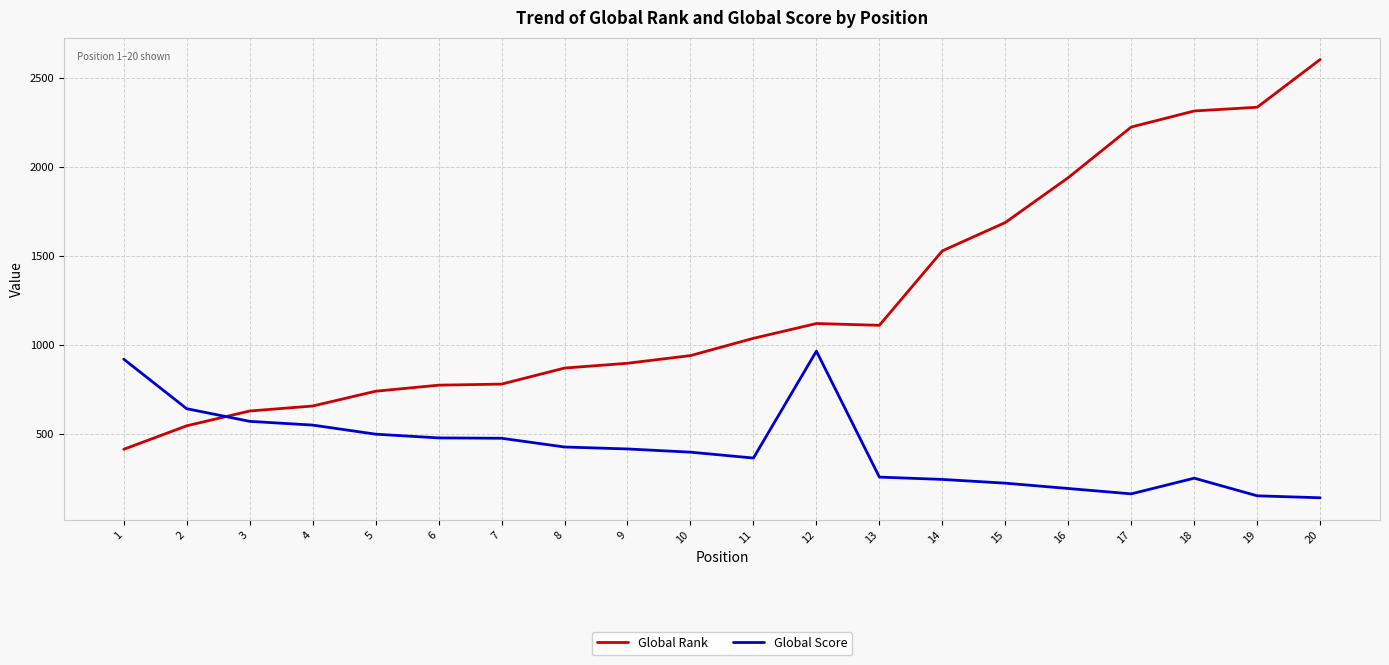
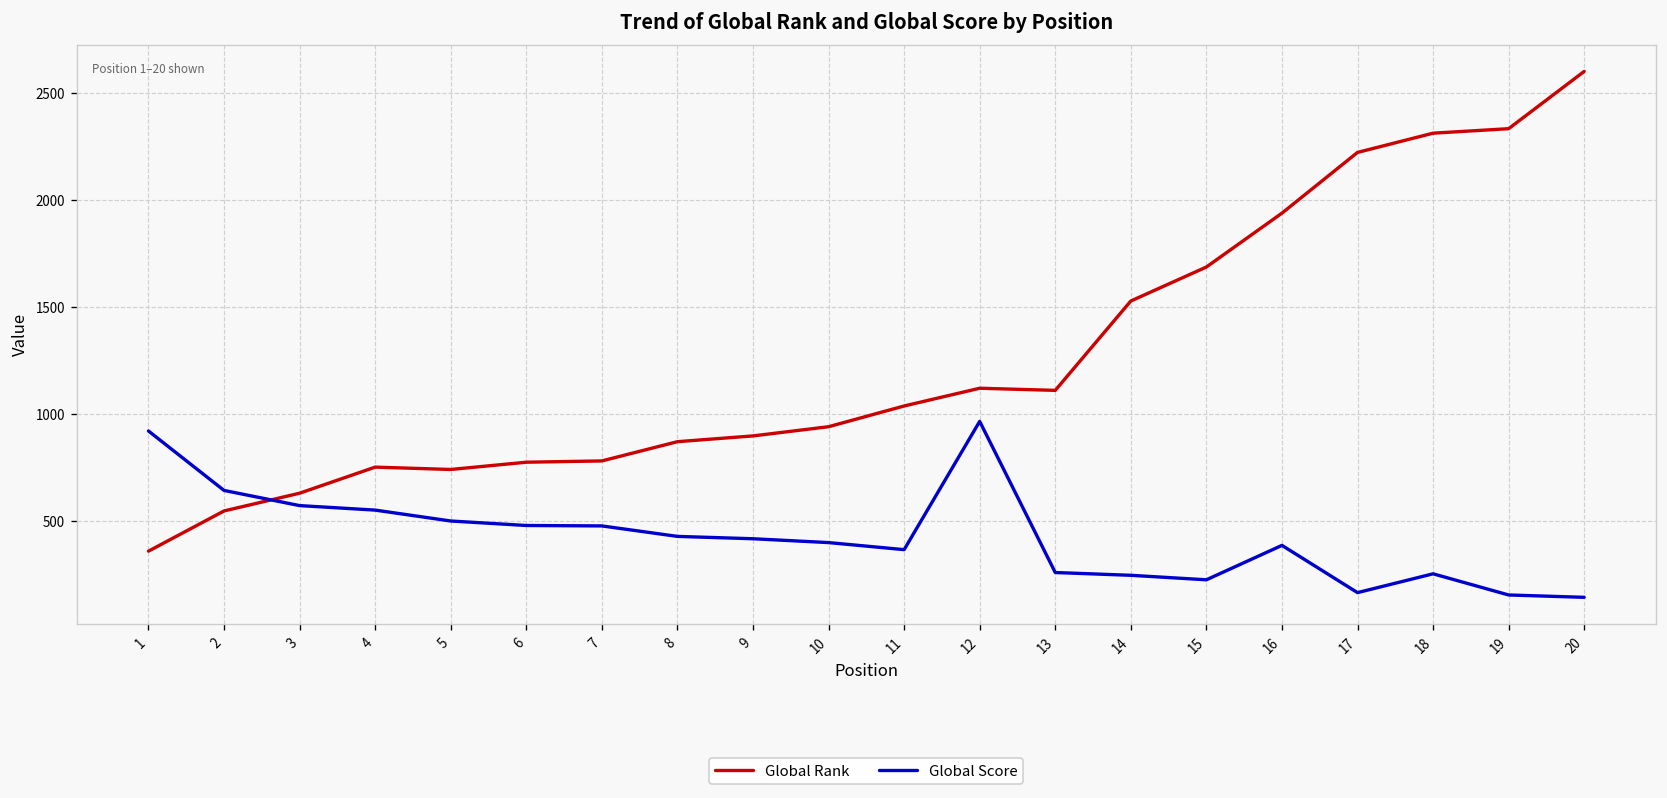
Global Rank, 1: 420 -> 360
Global Rank, 4: 660 -> 750
Global Score, 16: 200 -> 390
